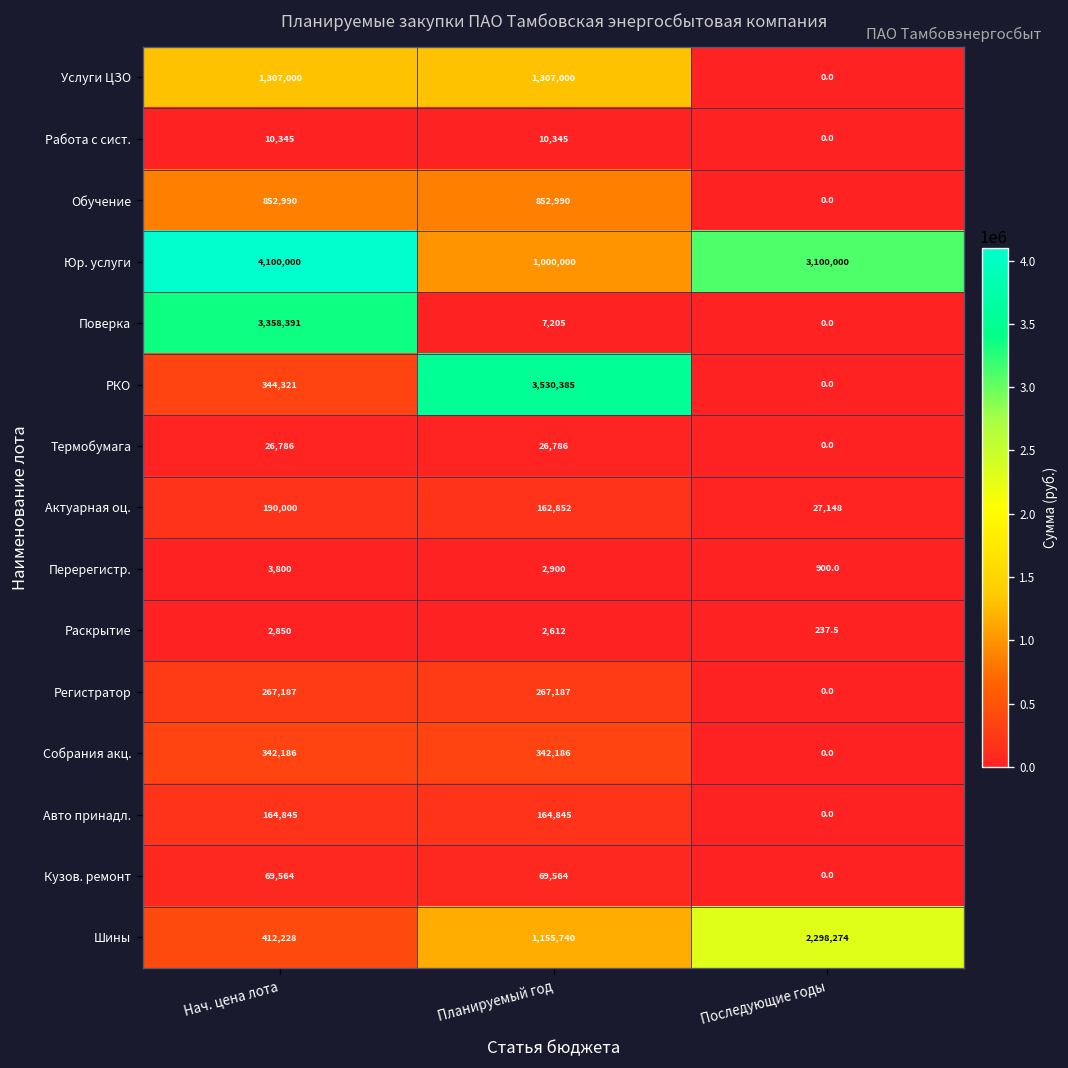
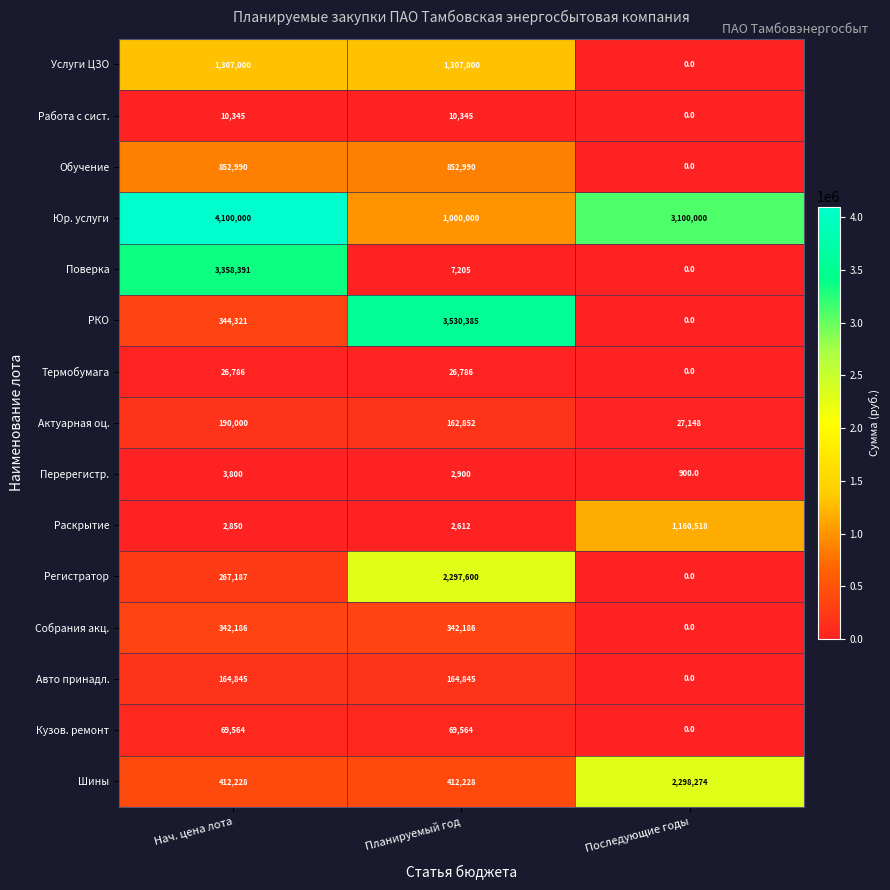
Раскрытие, Последующие годы: 237.5 -> 1,160,518
Регистратор, Планируемый год: 267,187 -> 2,297,600
Шины, Планируемый год: 1,155,740 -> 412,228
